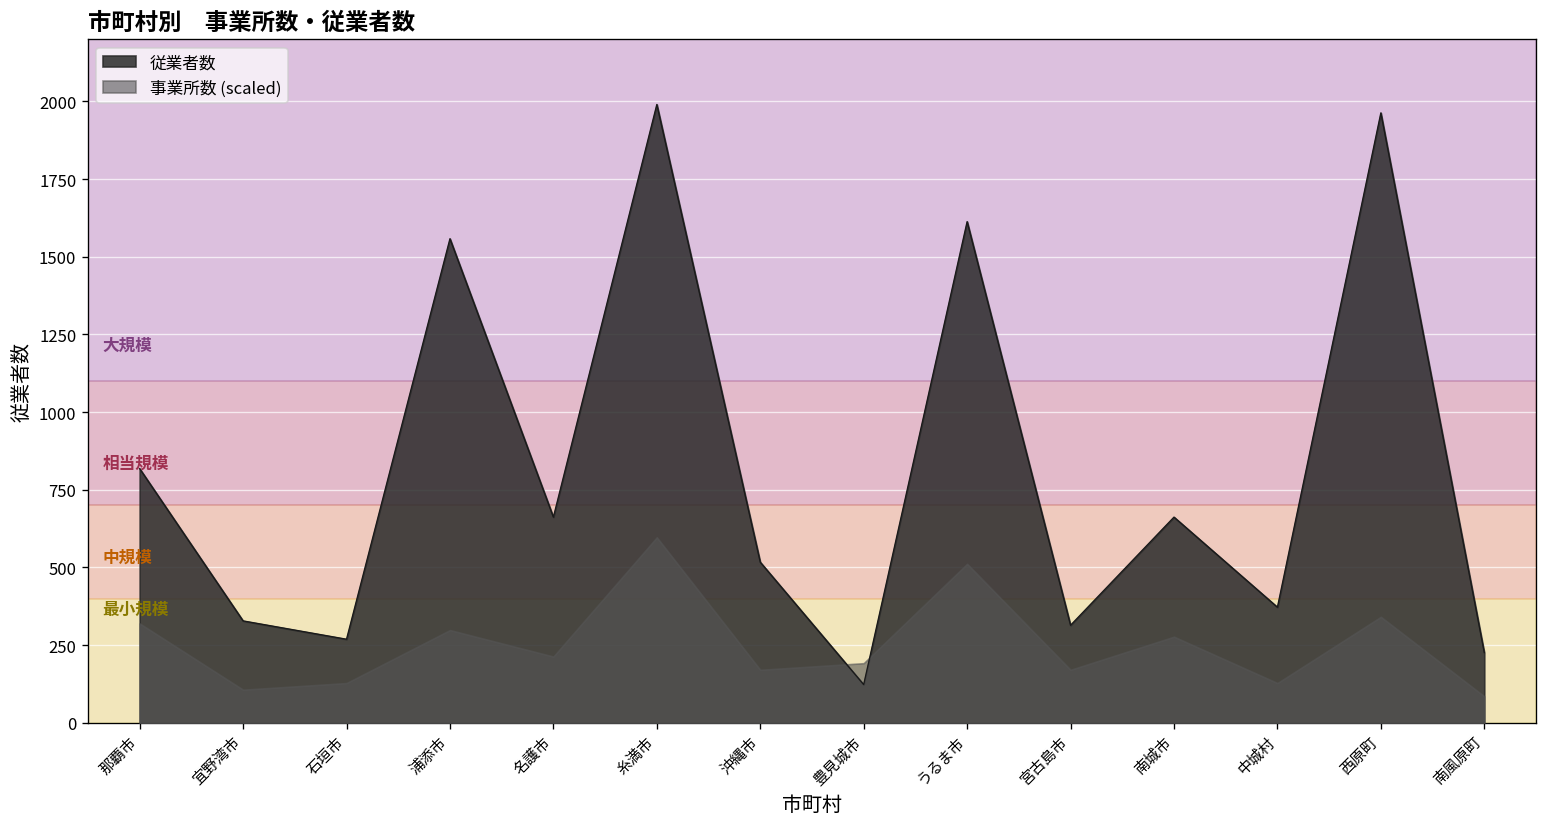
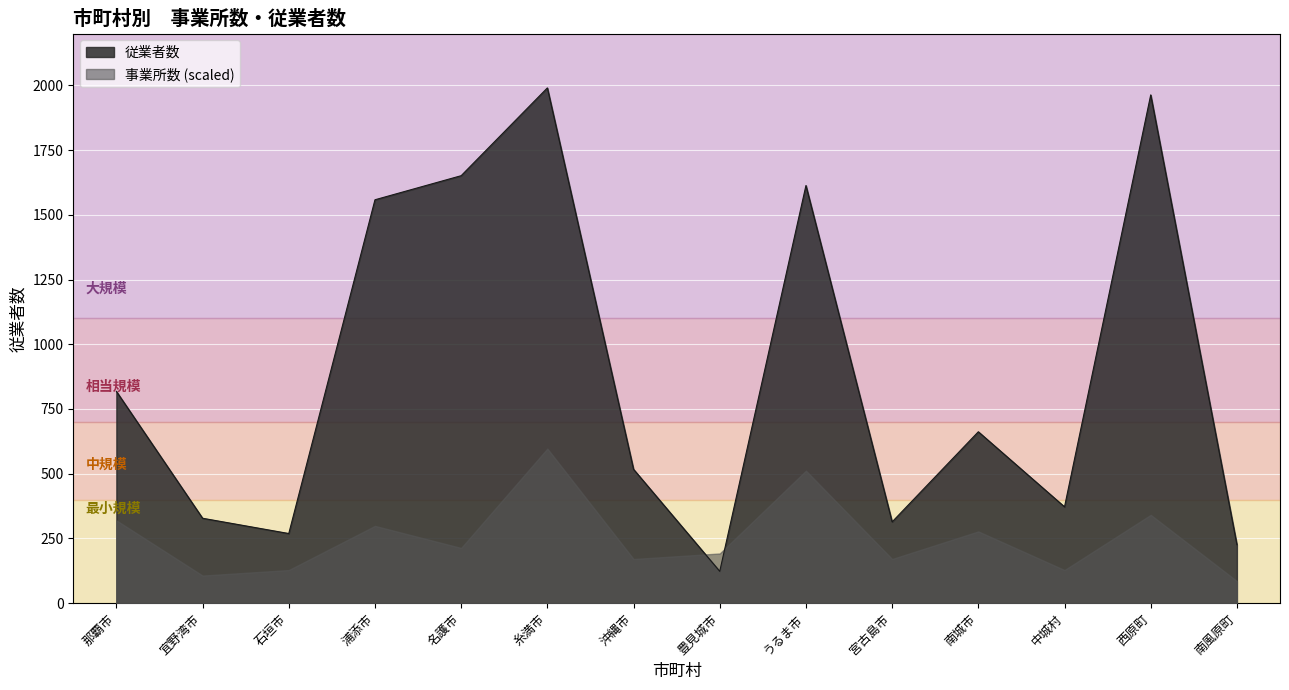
従業者数, 名護市: 660 -> 1650
